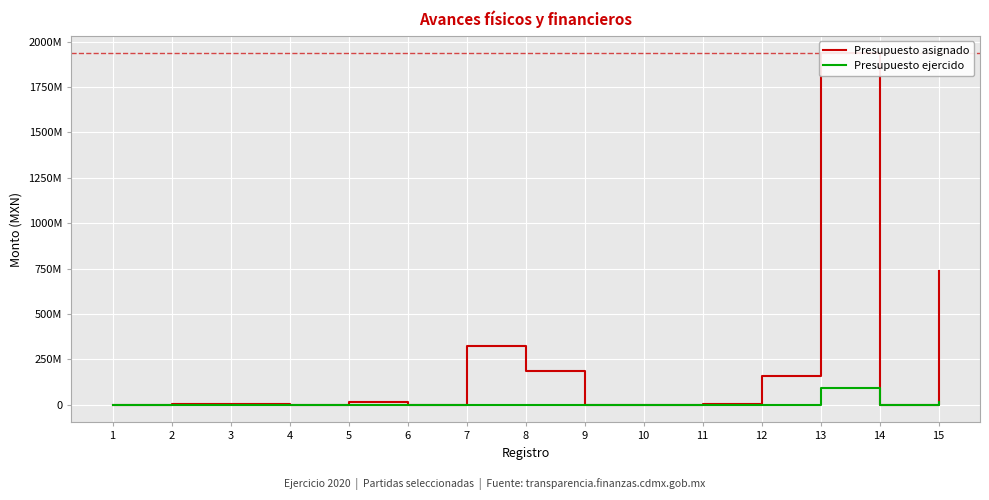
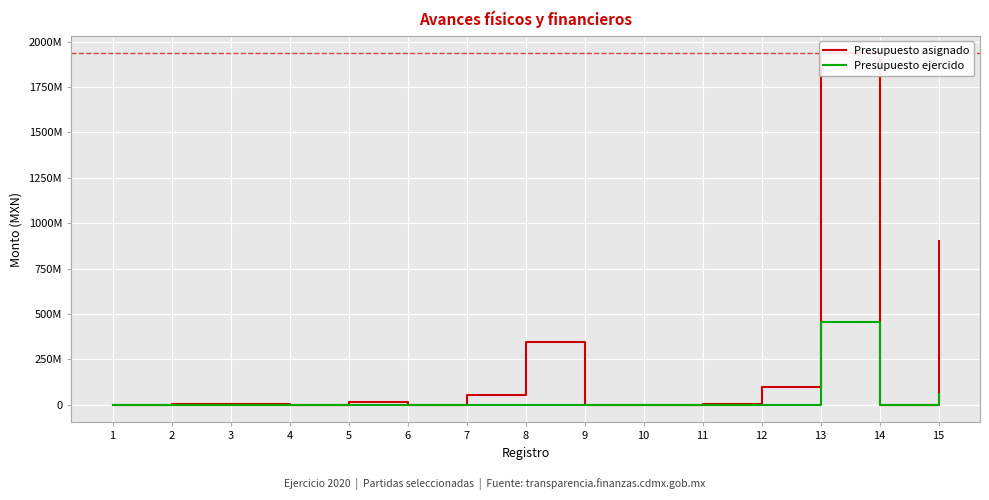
Presupuesto asignado, 7: 320000000 -> 60000000
Presupuesto asignado, 8: 180000000 -> 340000000
Presupuesto asignado, 12: 160000000 -> 100000000
Presupuesto ejercido, 13: 90000000 -> 450000000
Presupuesto asignado, 15: 740000000 -> 900000000
Presupuesto ejercido, 15: 10000000 -> 60000000
